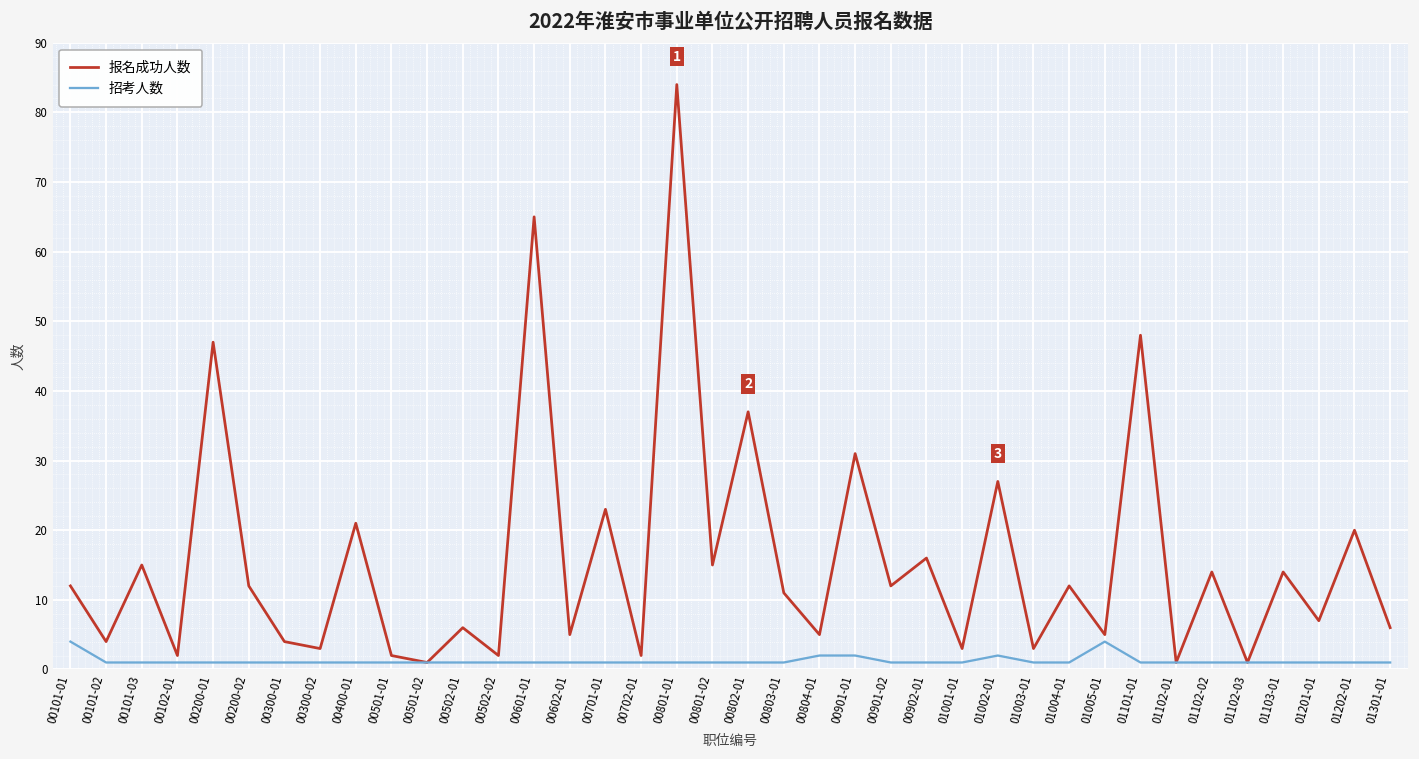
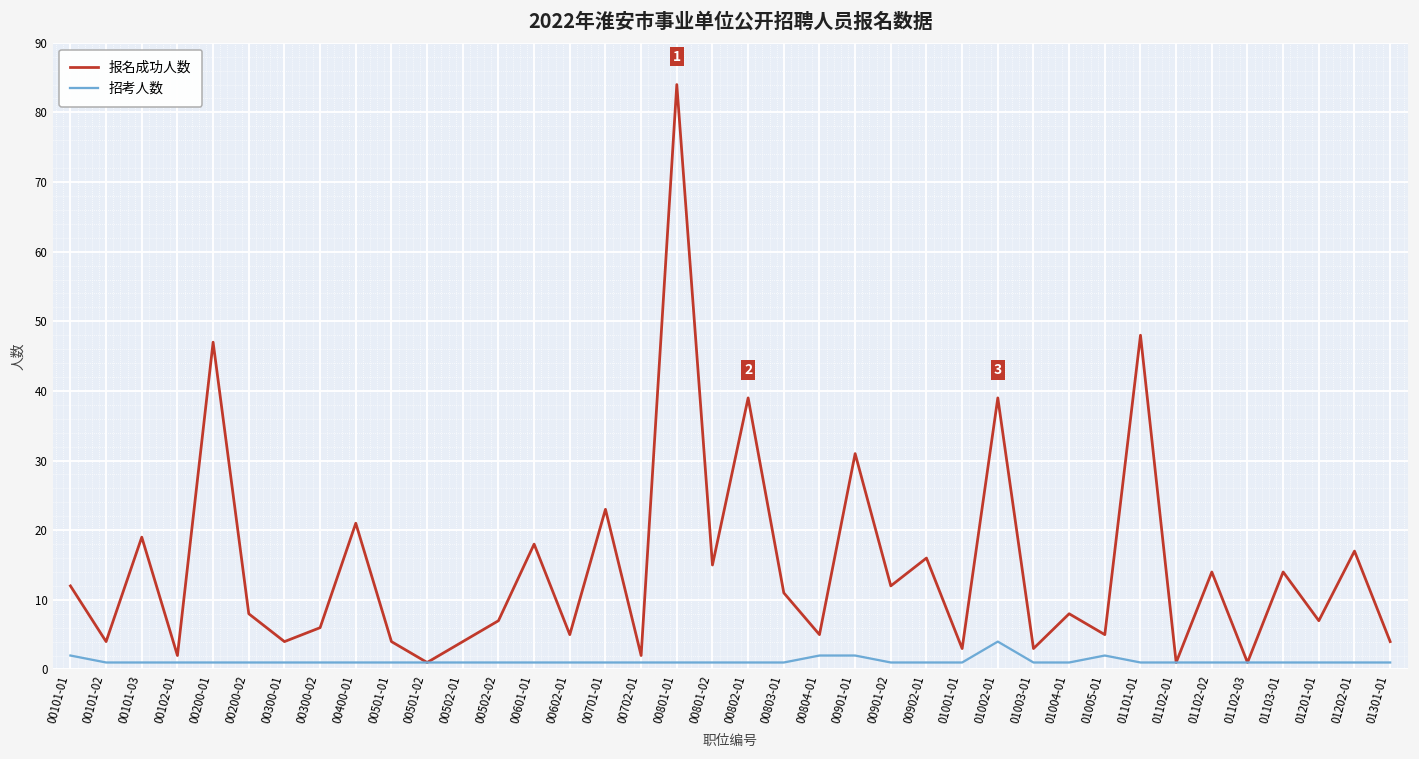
招考人数, 00101-01: 4 -> 2
报名成功人数, 00101-03: 15 -> 19
报名成功人数, 00200-02: 12 -> 8
报名成功人数, 00300-02: 3 -> 6
报名成功人数, 00501-01: 2 -> 4
报名成功人数, 00502-01: 6 -> 4
报名成功人数, 00502-02: 2 -> 7
报名成功人数, 00601-01: 65 -> 18
报名成功人数, 00802-01: 37 -> 39
报名成功人数, 01002-01: 27 -> 39
招考人数, 01002-01: 2 -> 4
报名成功人数, 01004-01: 12 -> 8
招考人数, 01005-01: 4 -> 2
报名成功人数, 01202-01: 20 -> 17
报名成功人数, 01301-01: 6 -> 4
